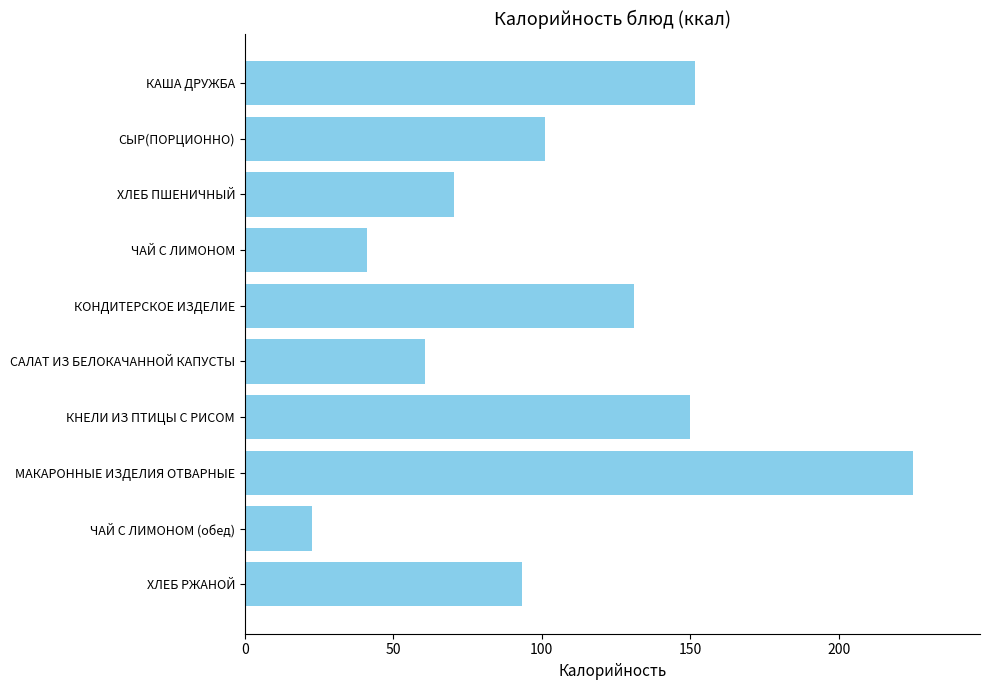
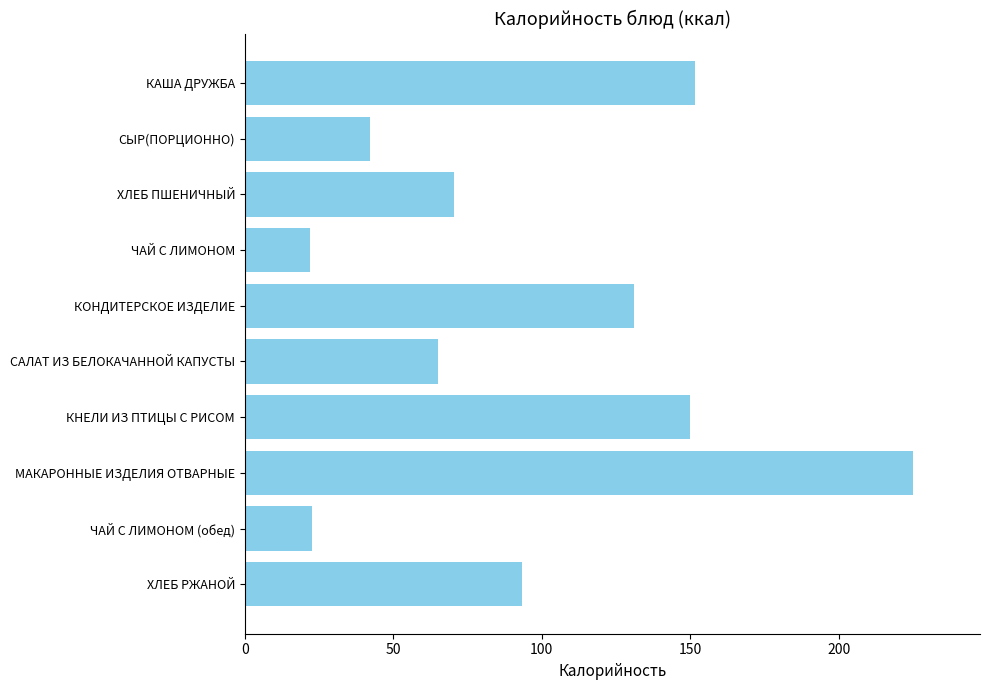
СЫР(ПОРЦИОННО): 101 -> 42
ЧАЙ С ЛИМОНОМ: 41 -> 22
САЛАТ ИЗ БЕЛОКАЧАННОЙ КАПУСТЫ: 61 -> 65
